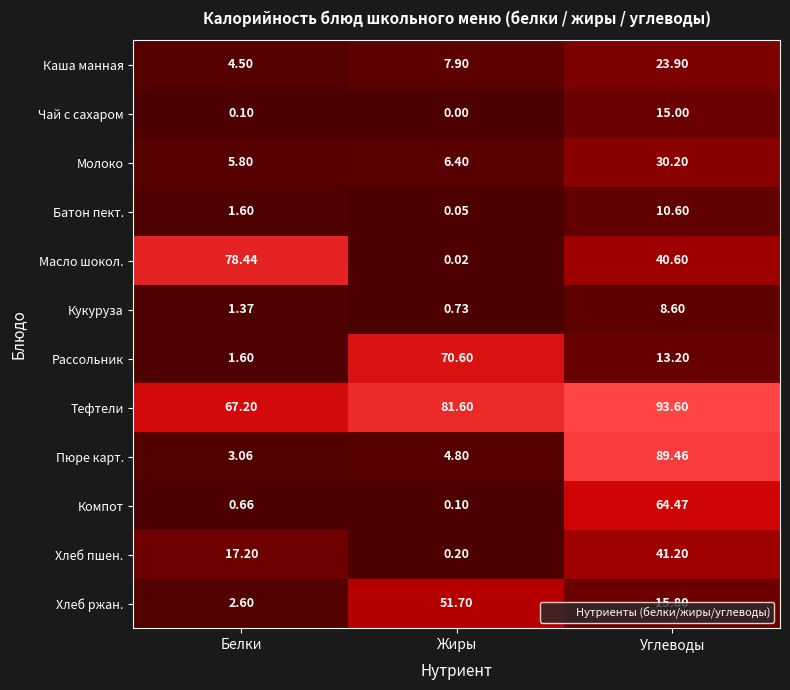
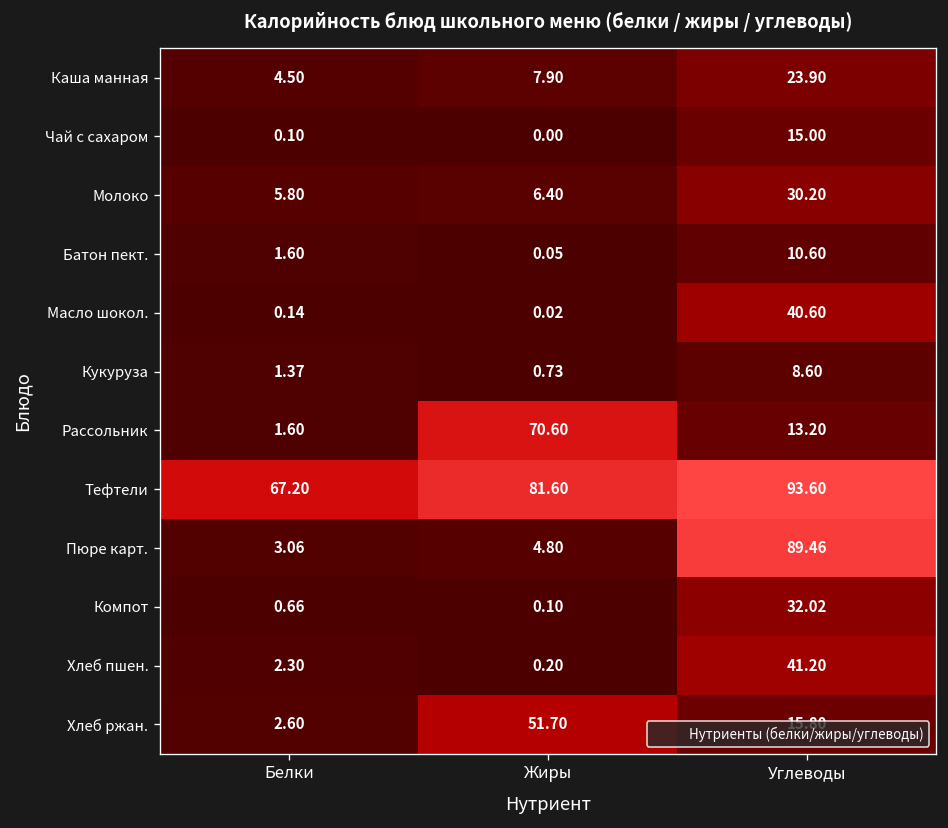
Масло шокол., Белки: 78.44 -> 0.14
Компот, Углеводы: 64.47 -> 32.02
Хлеб пшен., Белки: 17.20 -> 2.30
